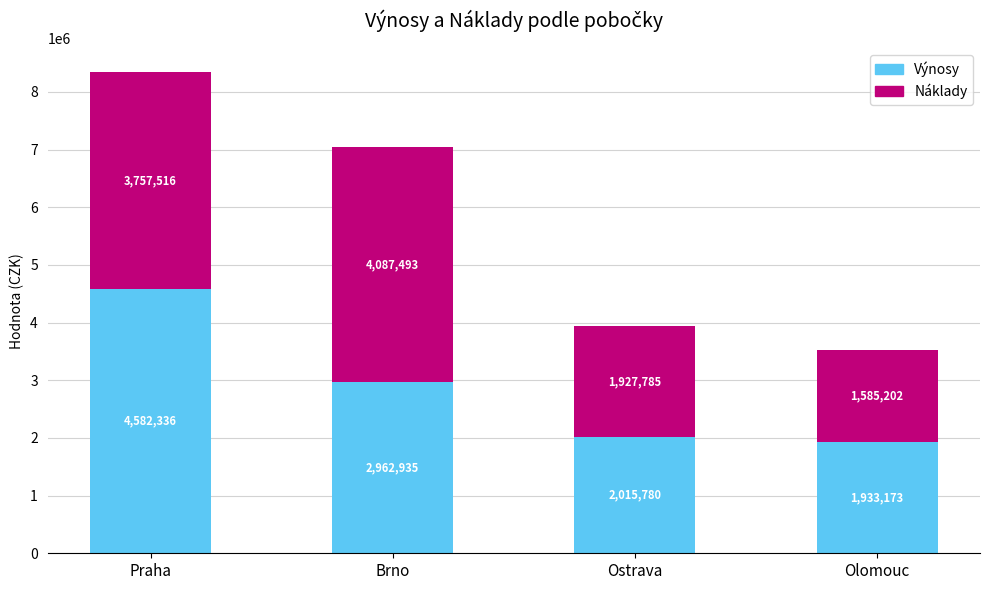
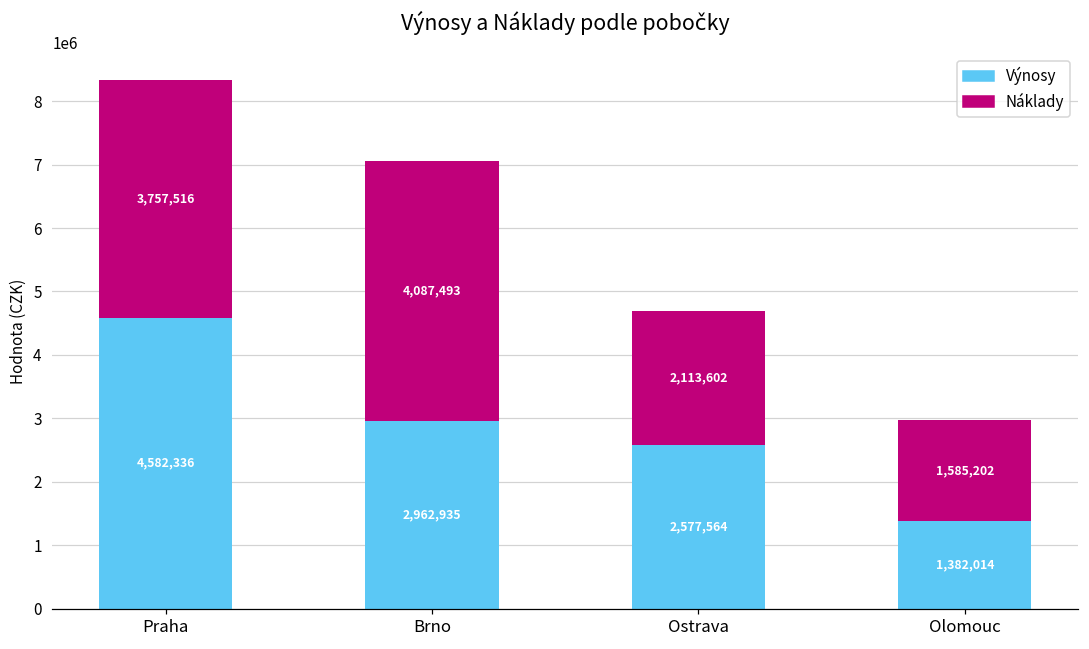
Výnosy, Ostrava: 2,015,780 -> 2,577,564
Náklady, Ostrava: 1,927,785 -> 2,113,602
Výnosy, Olomouc: 1,933,173 -> 1,382,014
